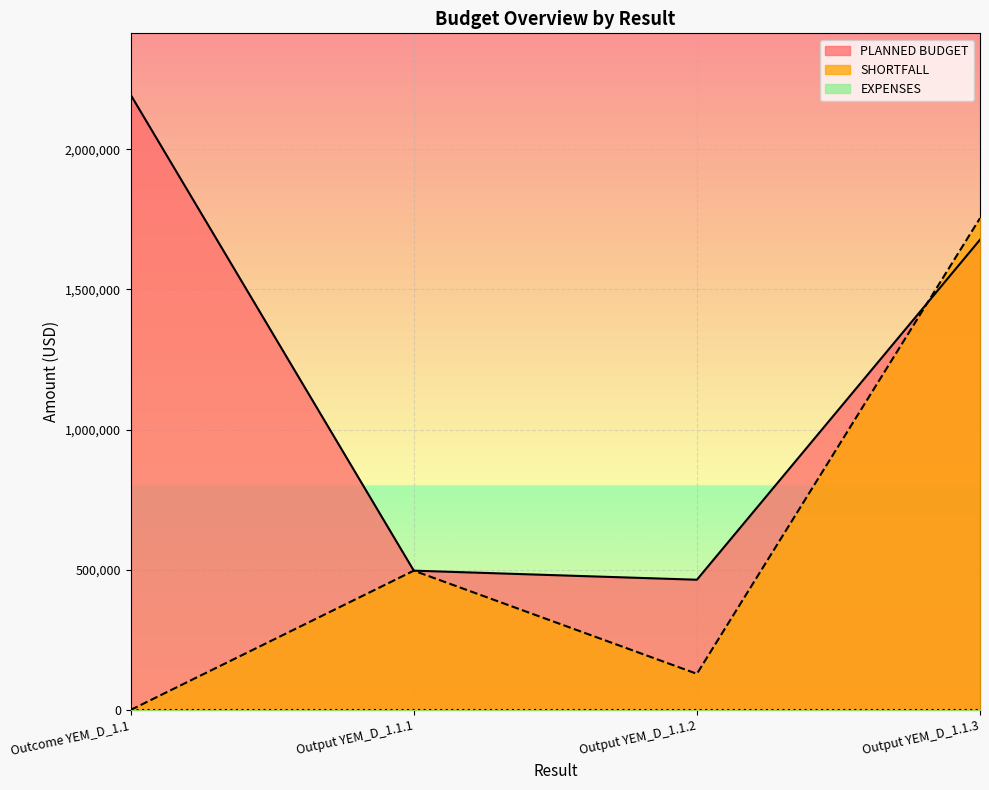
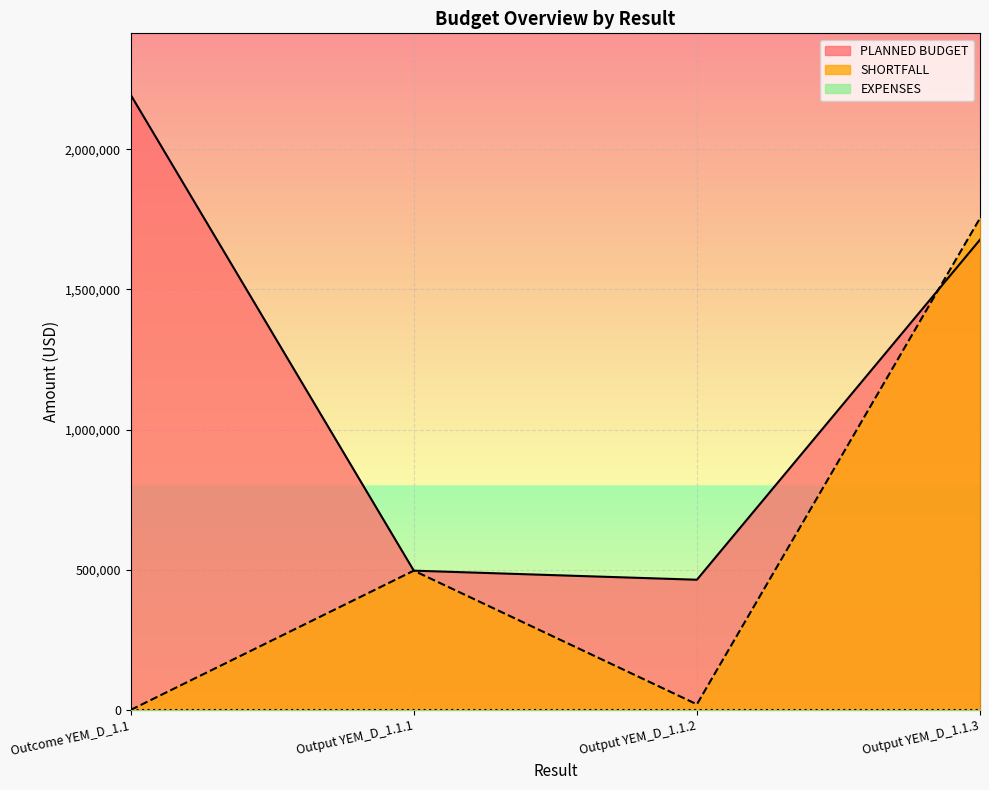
SHORTFALL, Output YEM_D_1.1.2: 130,000 -> 20,000
